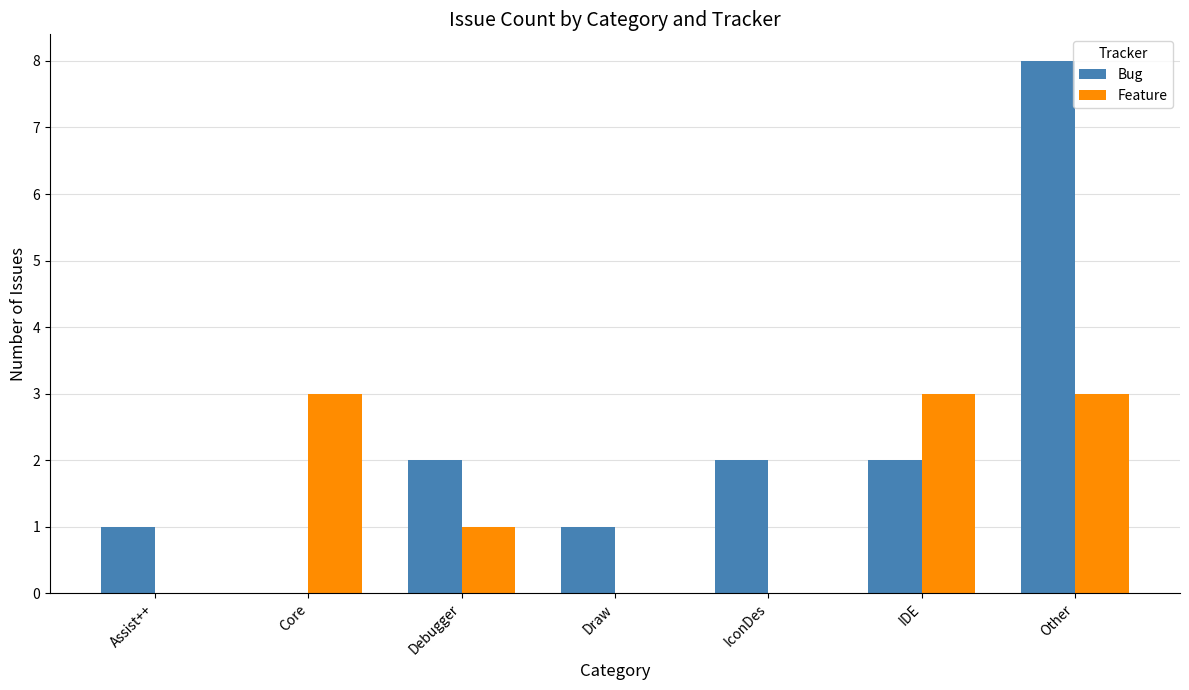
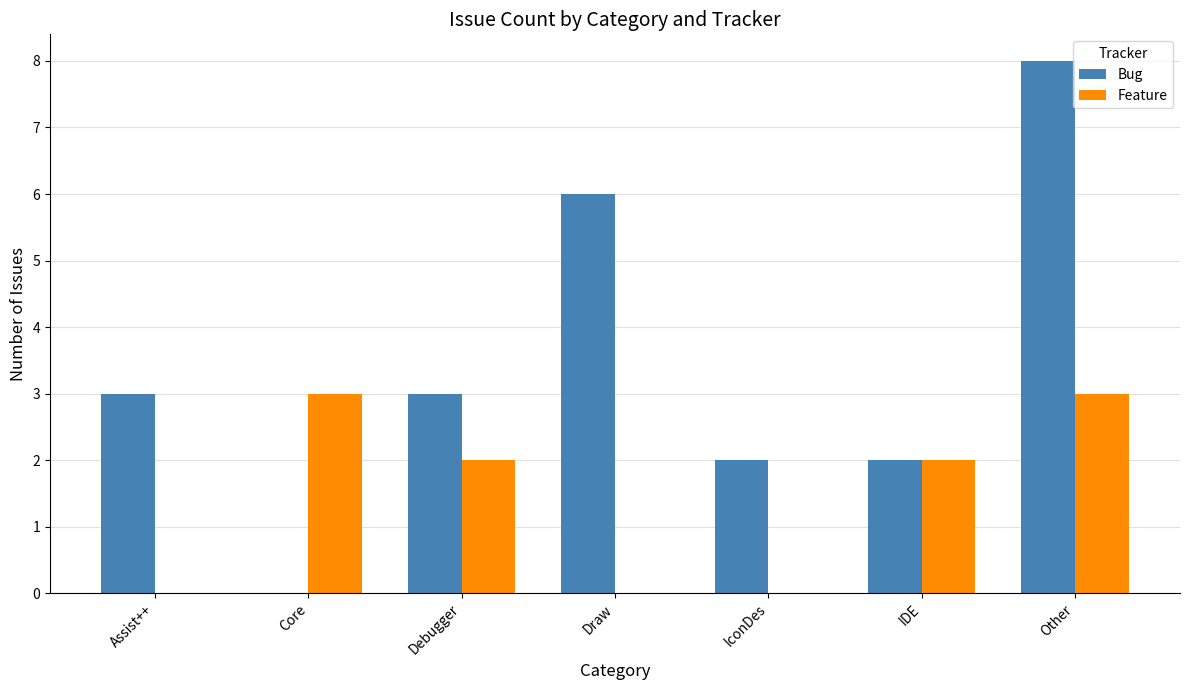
Bug, Assist++: 1 -> 3
Bug, Debugger: 2 -> 3
Feature, Debugger: 1 -> 2
Bug, Draw: 1 -> 6
Feature, IDE: 3 -> 2
